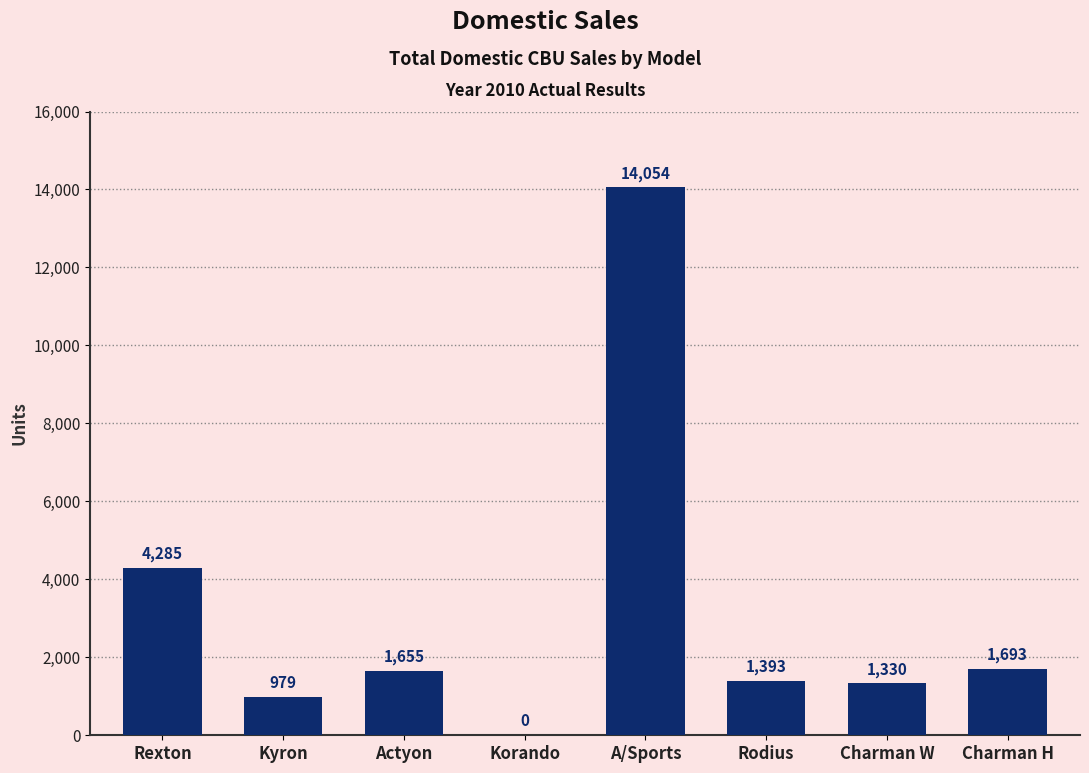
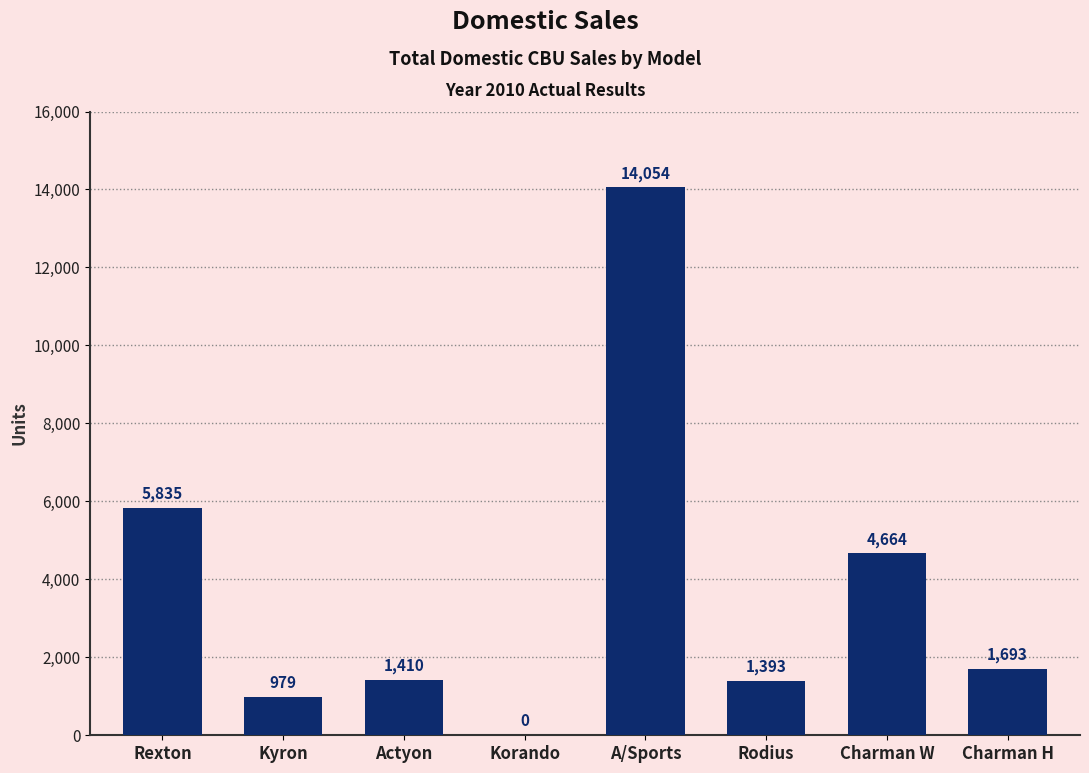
Rexton: 4,285 -> 5,835
Actyon: 1,655 -> 1,410
Charman W: 1,330 -> 4,664
